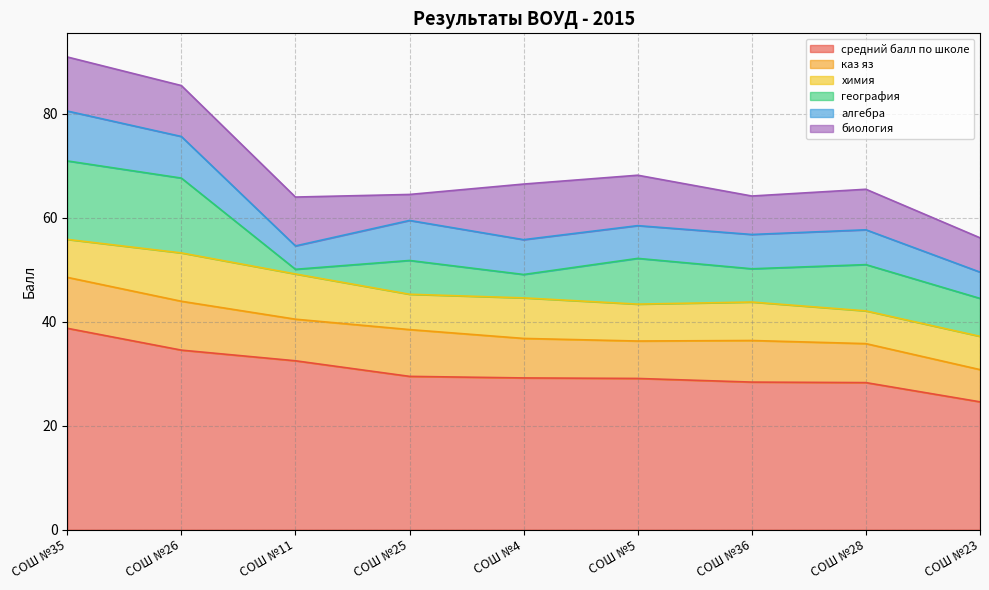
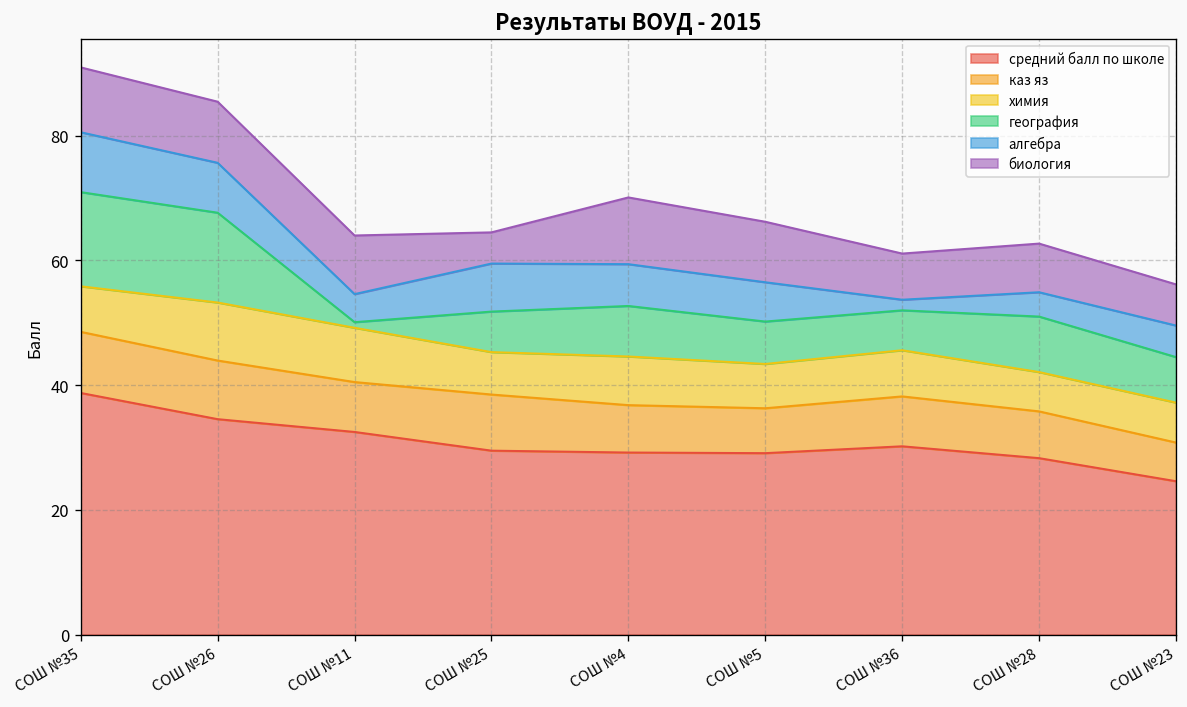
география, СОШ №4: 5 -> 8
география, СОШ №5: 9 -> 7
средний балл по школе, СОШ №36: 28 -> 30
алгебра, СОШ №36: 7 -> 2
алгебра, СОШ №28: 7 -> 4
